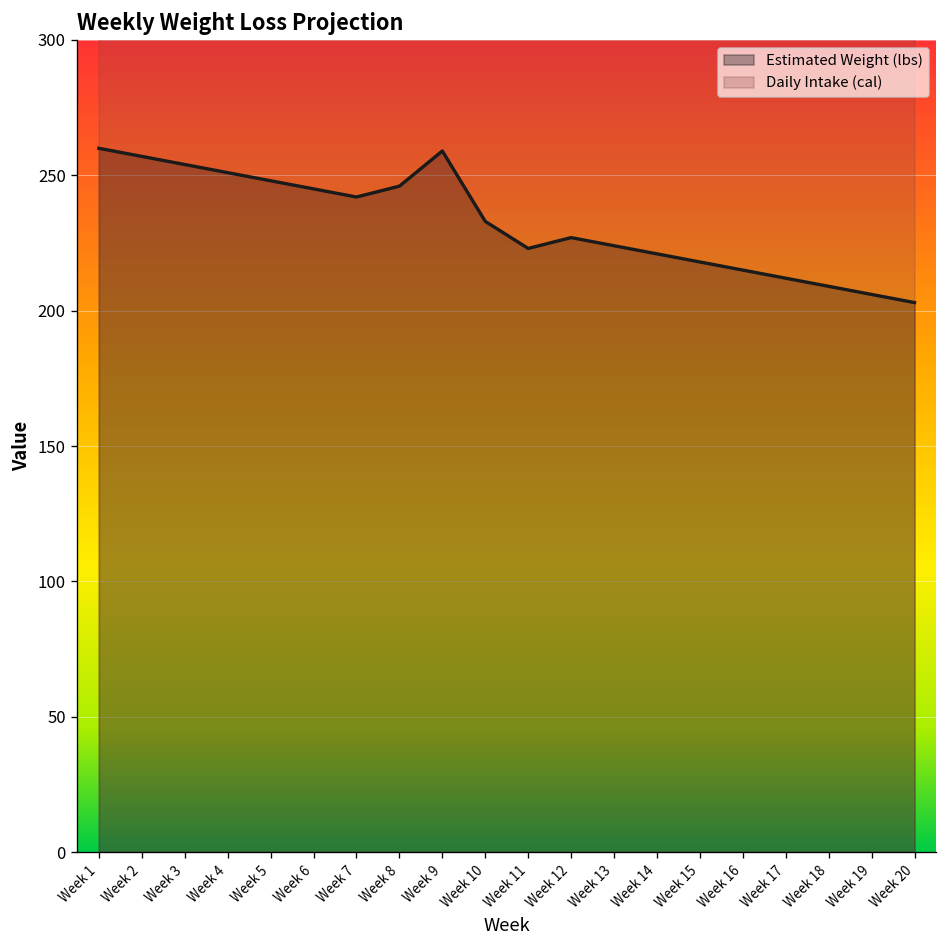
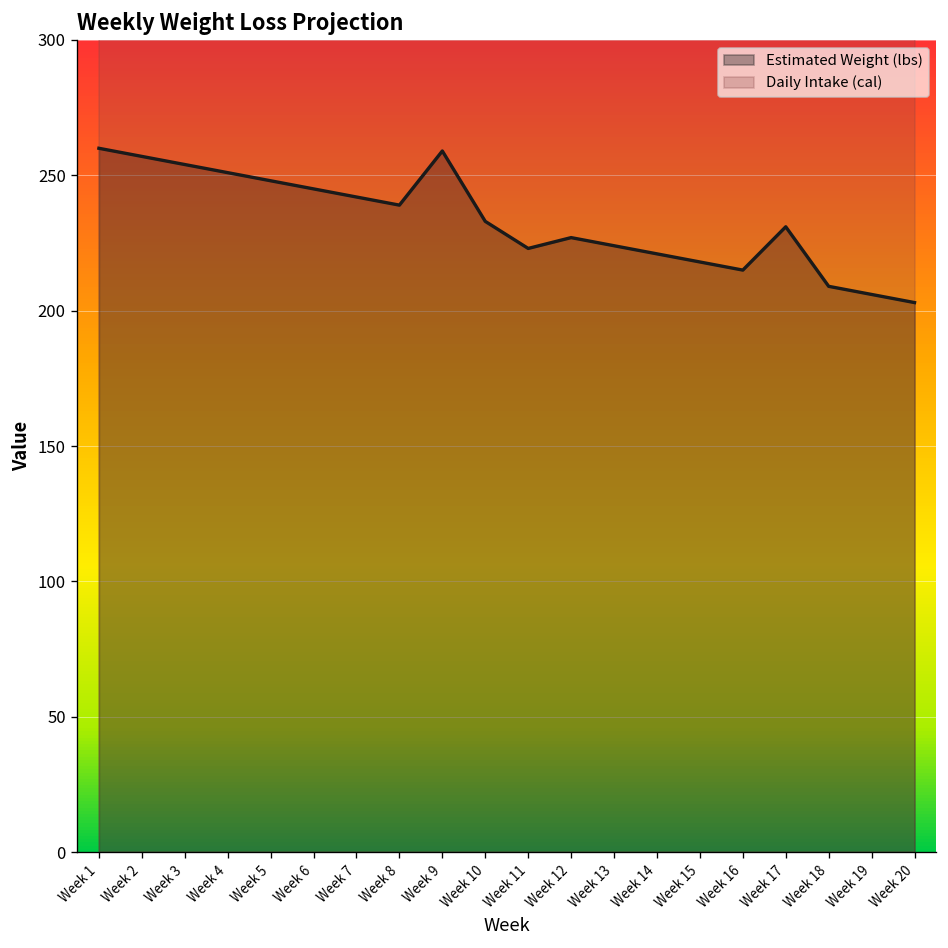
Estimated Weight (lbs), Week 8: 246 -> 239
Estimated Weight (lbs), Week 17: 212 -> 231
